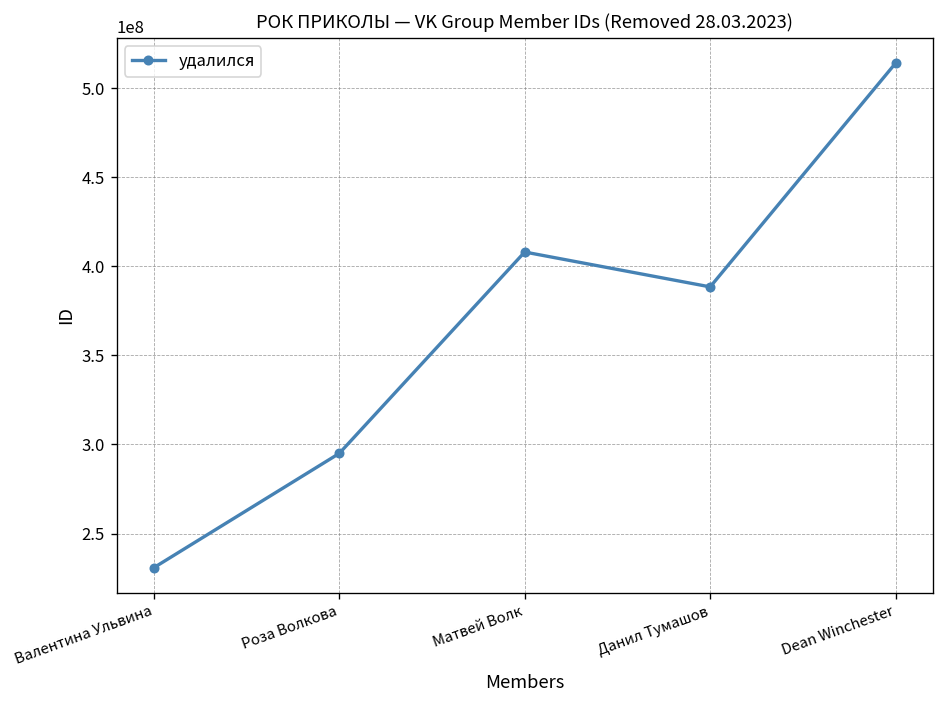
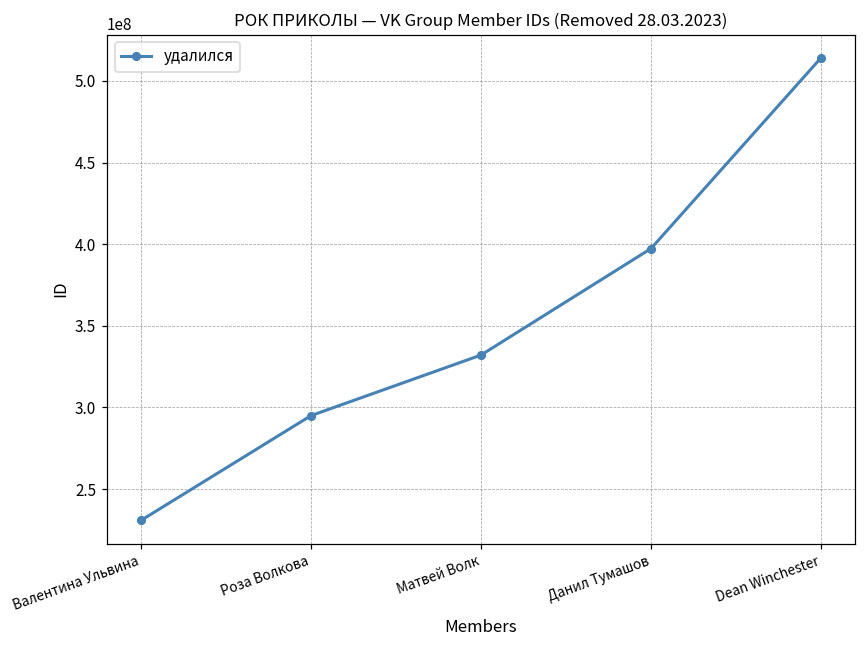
Матвей Волк: 408000000 -> 332000000
Данил Тумашов: 389000000 -> 397000000
